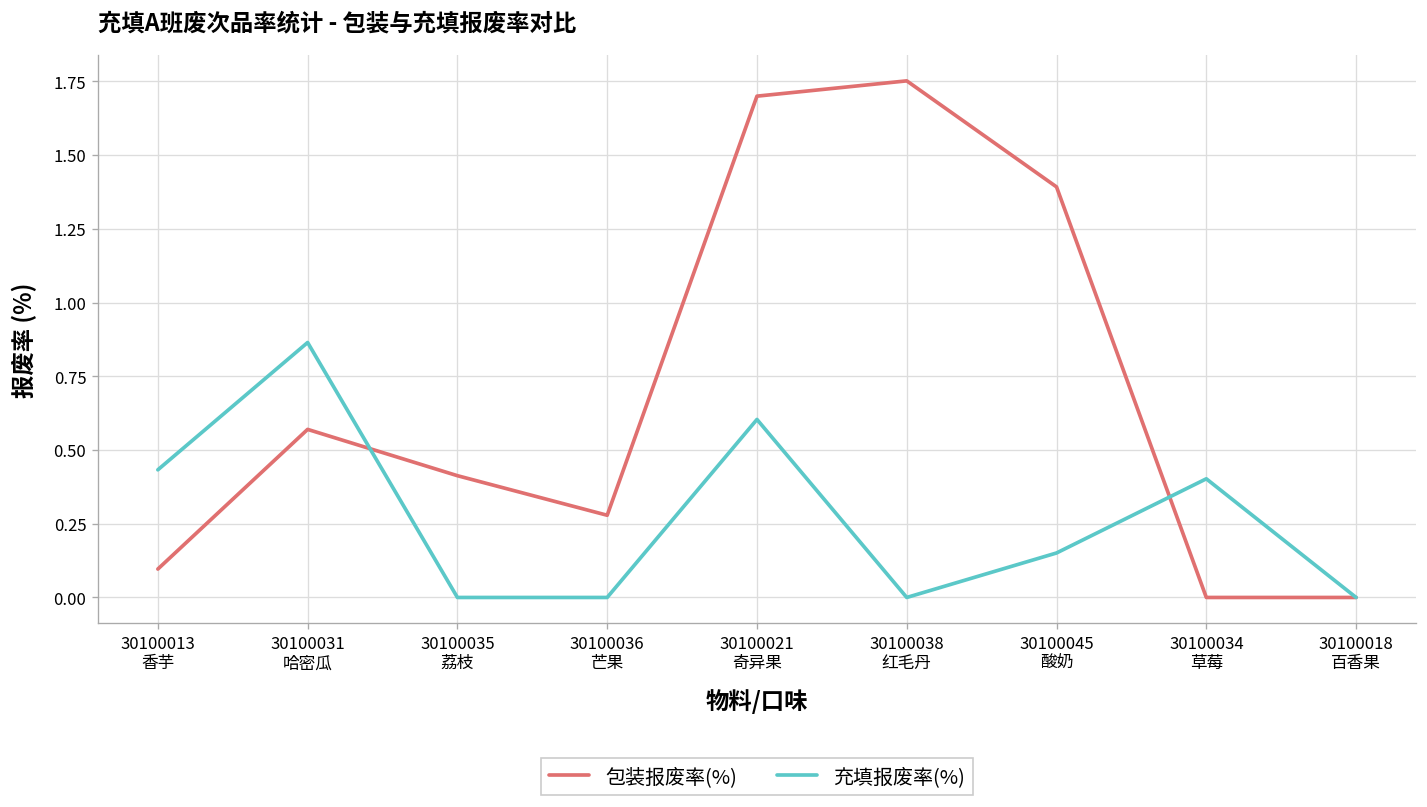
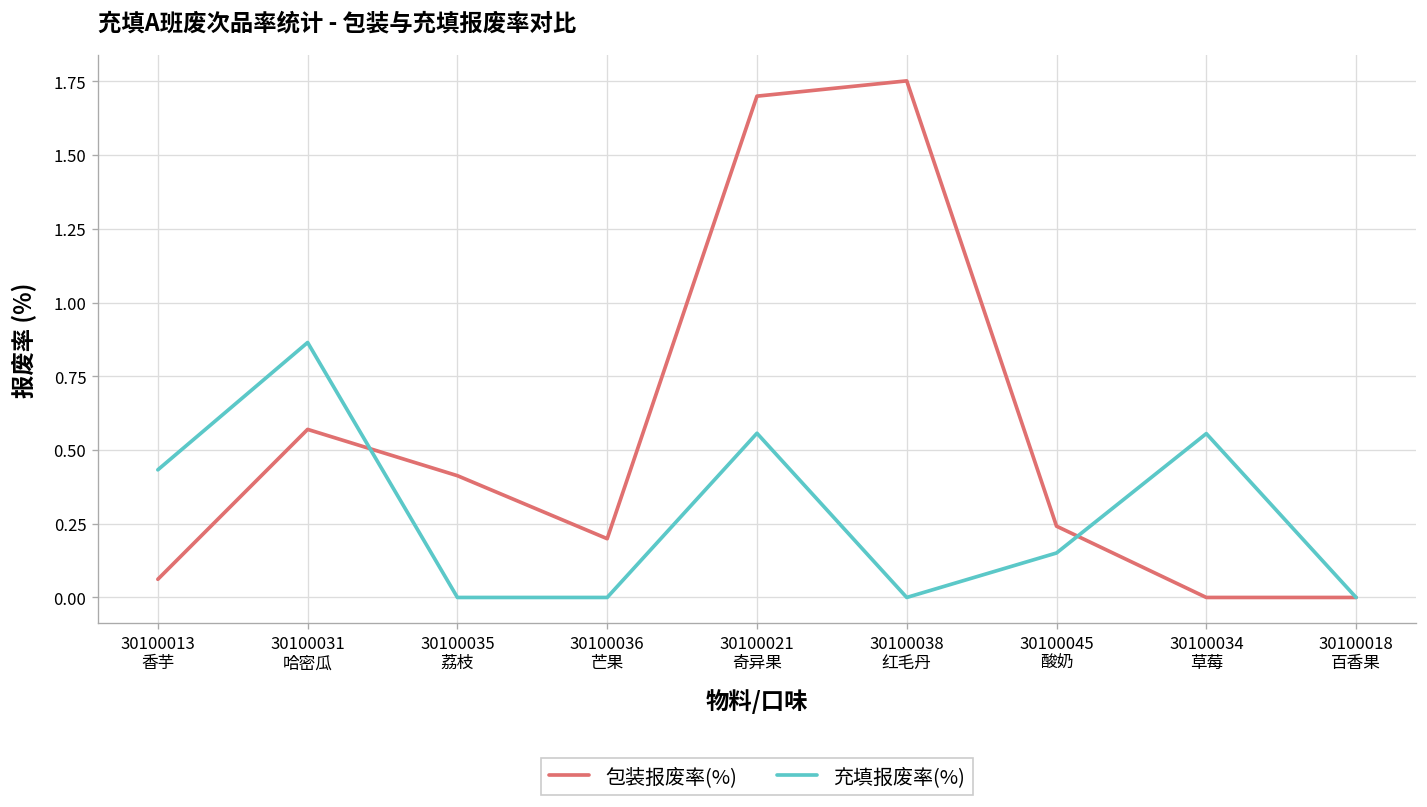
包装报废率(%), 30100013 香芋: 0.10 -> 0.06
包装报废率(%), 30100036 芒果: 0.28 -> 0.20
充填报废率(%), 30100021 奇异果: 0.60 -> 0.56
包装报废率(%), 30100045 酸奶: 1.39 -> 0.24
充填报废率(%), 30100034 草莓: 0.40 -> 0.56
